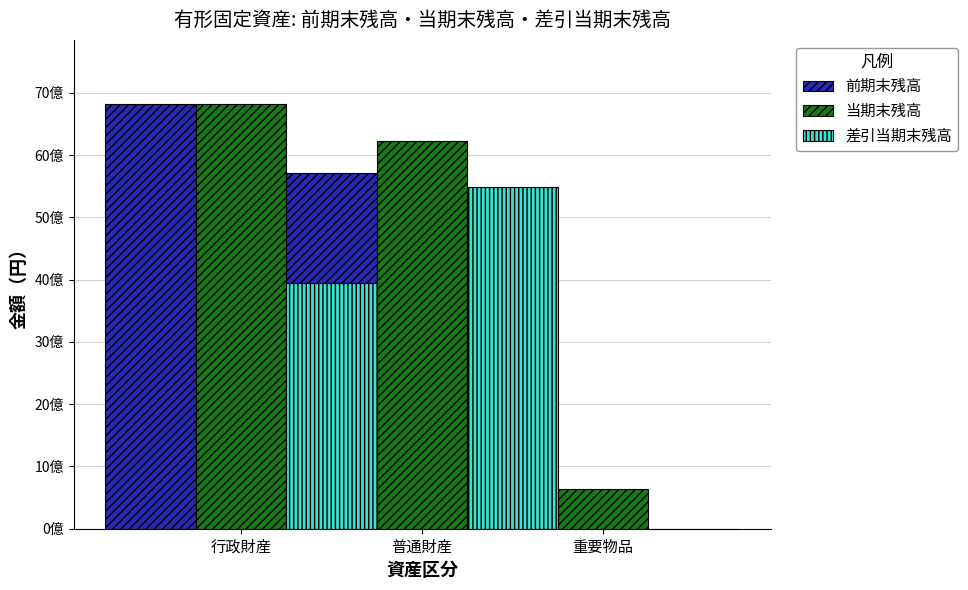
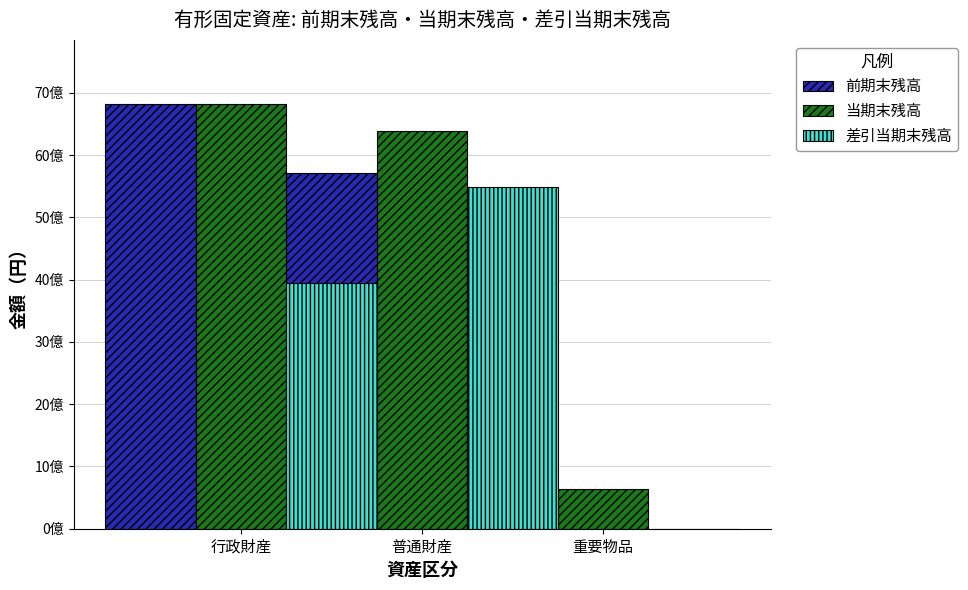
当期末残高, 普通財産: 62億 -> 64億
